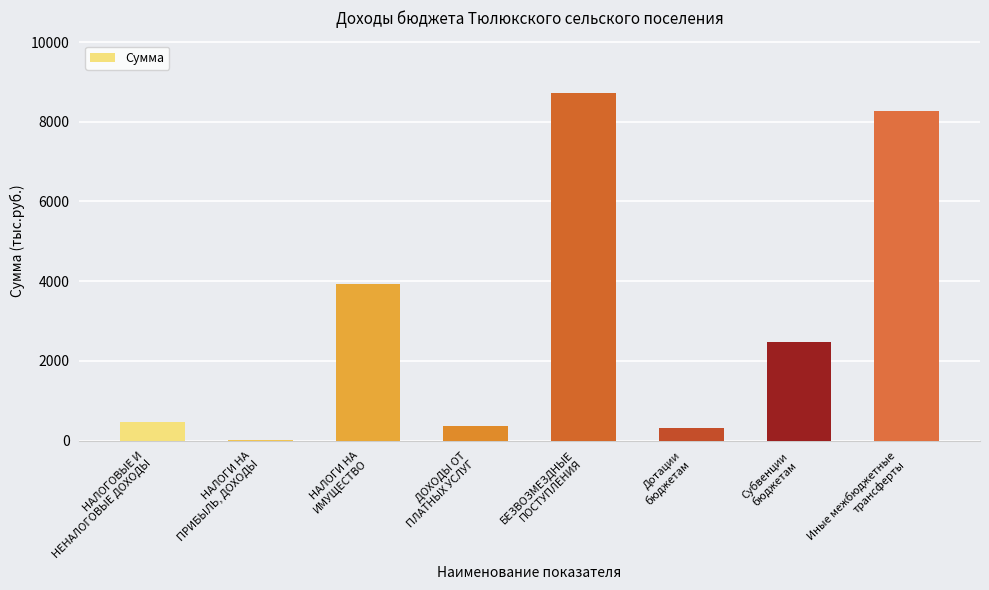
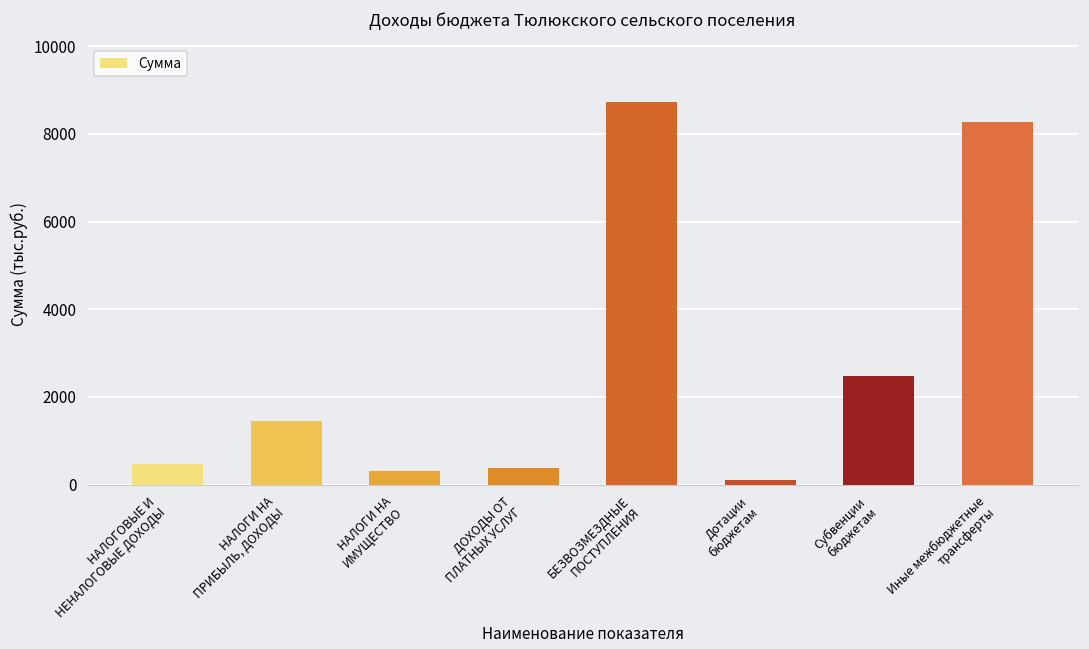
НАЛОГИ НА ПРИБЫЛЬ, ДОХОДЫ: 0 -> 1500
НАЛОГИ НА ИМУЩЕСТВО: 3900 -> 300
Дотации бюджетам: 300 -> 100
